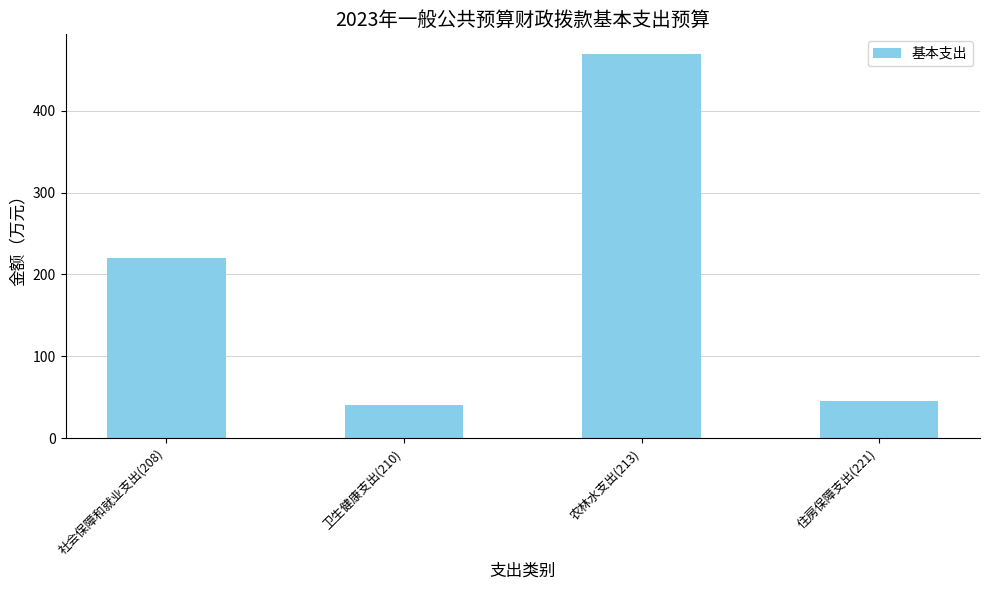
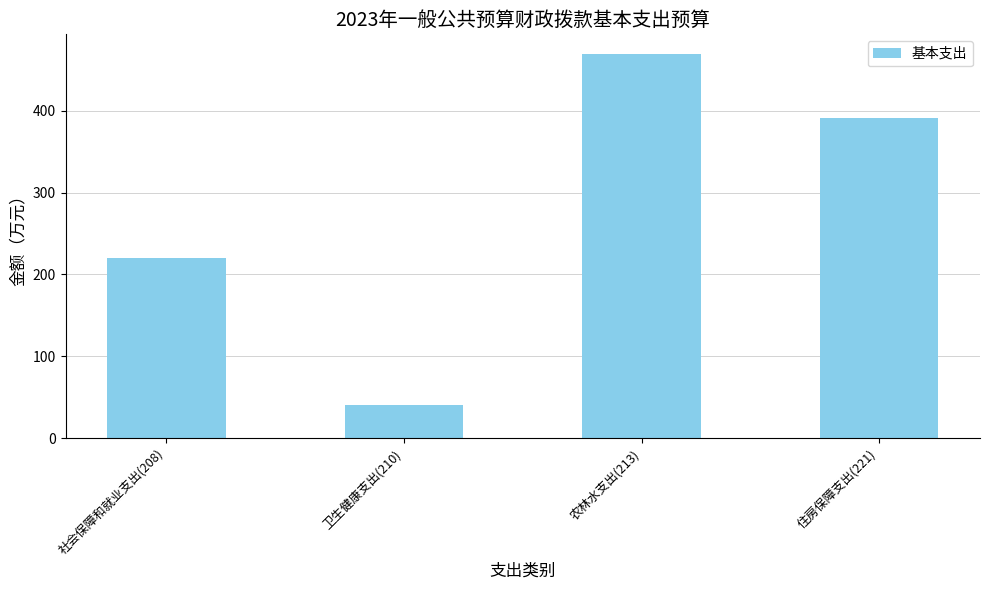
住房保障支出(221): 50 -> 390
